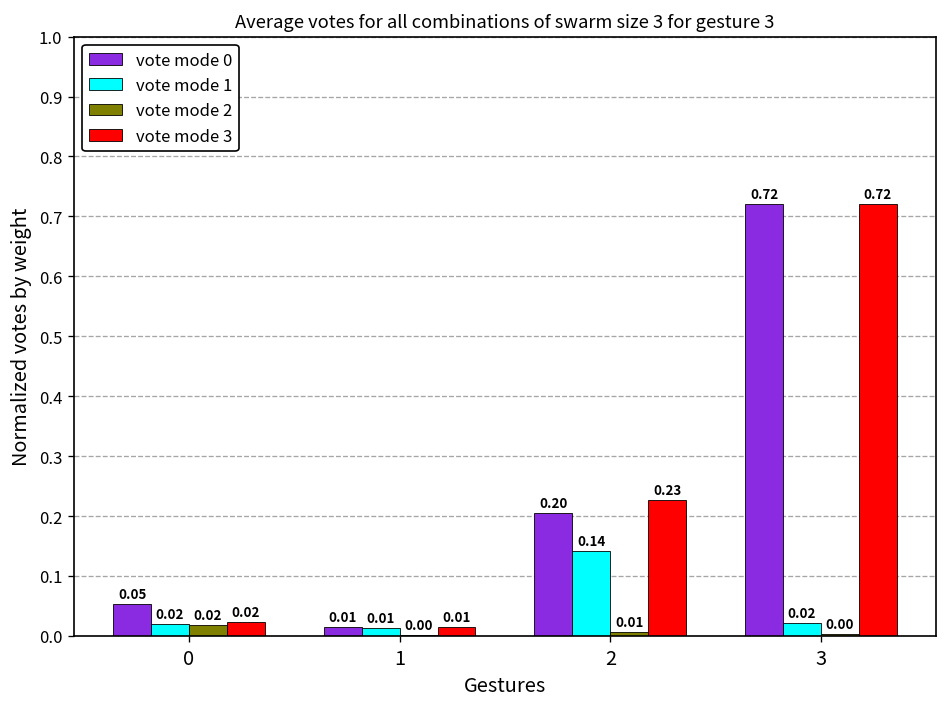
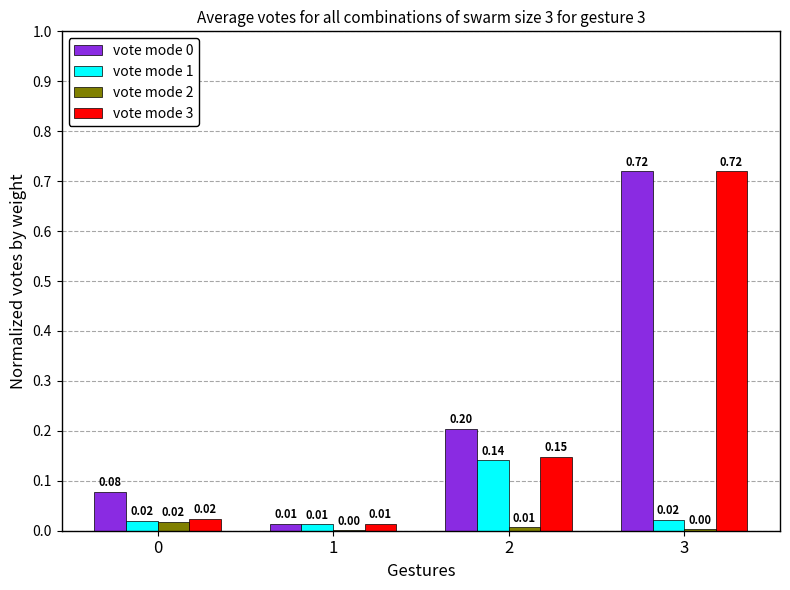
vote mode 0, 0: 0.05 -> 0.08
vote mode 3, 2: 0.23 -> 0.15
